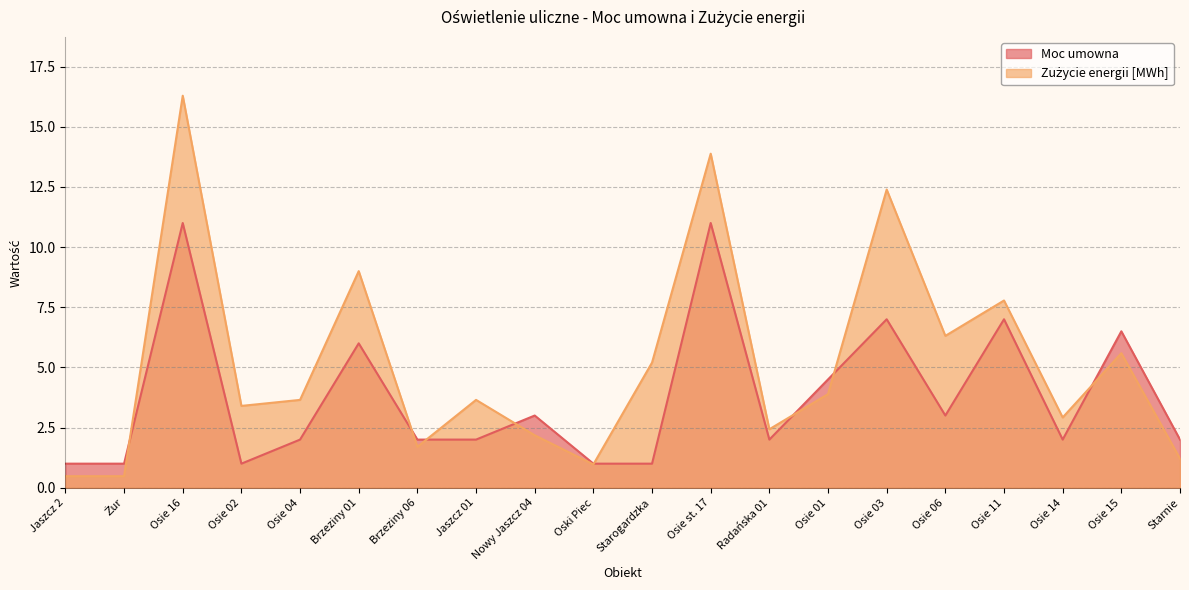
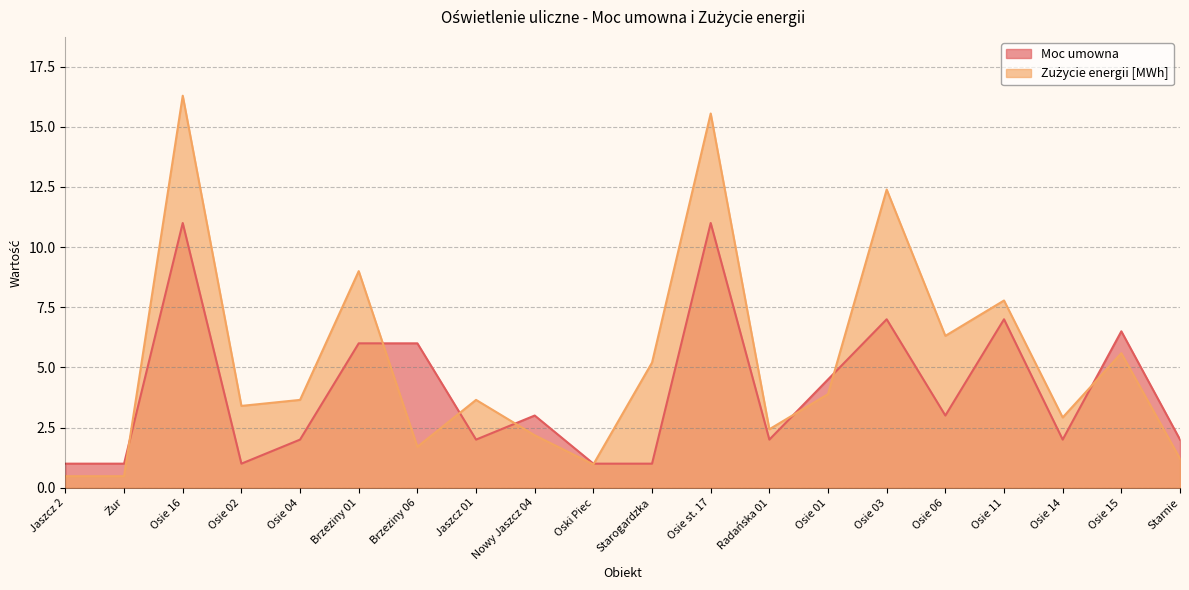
Moc umowna, Brzeziny 06: 2 -> 6
Zużycie energii [MWh], Osie st. 17: 13.9 -> 15.6
